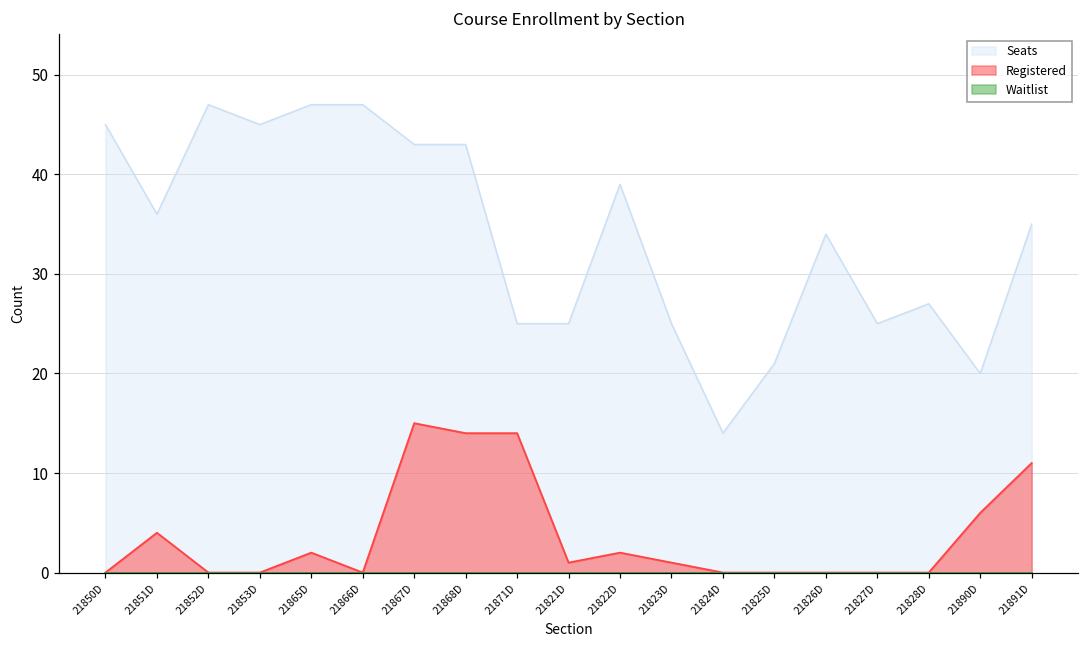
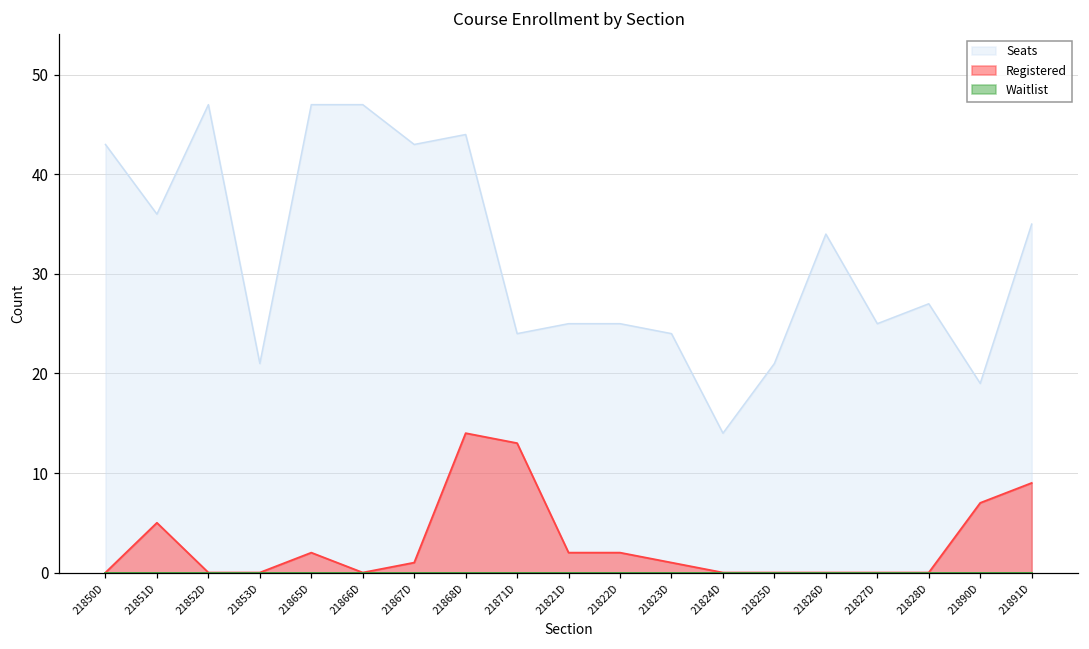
Seats, 21850D: 45 -> 43
Registered, 21851D: 4 -> 5
Seats, 21853D: 45 -> 21
Registered, 21867D: 15 -> 1
Seats, 21868D: 43 -> 44
Seats, 21871D: 25 -> 24
Registered, 21871D: 14 -> 13
Registered, 21821D: 1 -> 2
Seats, 21822D: 39 -> 25
Seats, 21823D: 25 -> 24
Seats, 21890D: 20 -> 19
Registered, 21890D: 6 -> 7
Registered, 21891D: 11 -> 9
